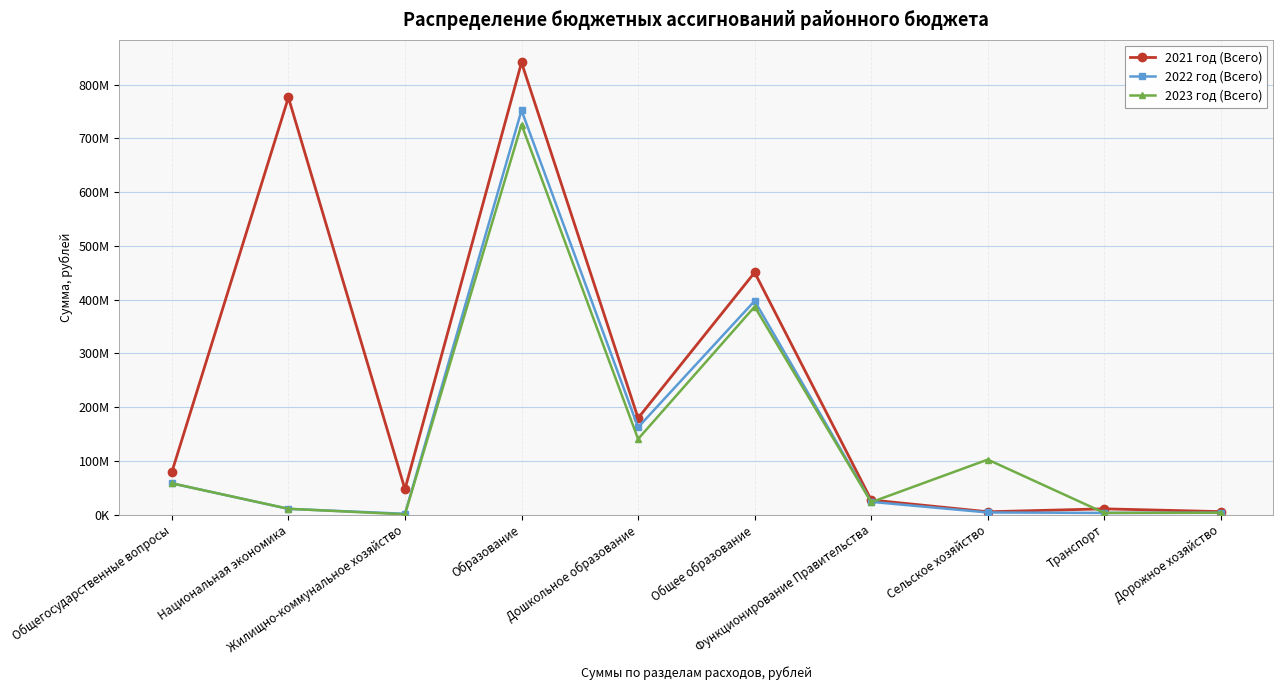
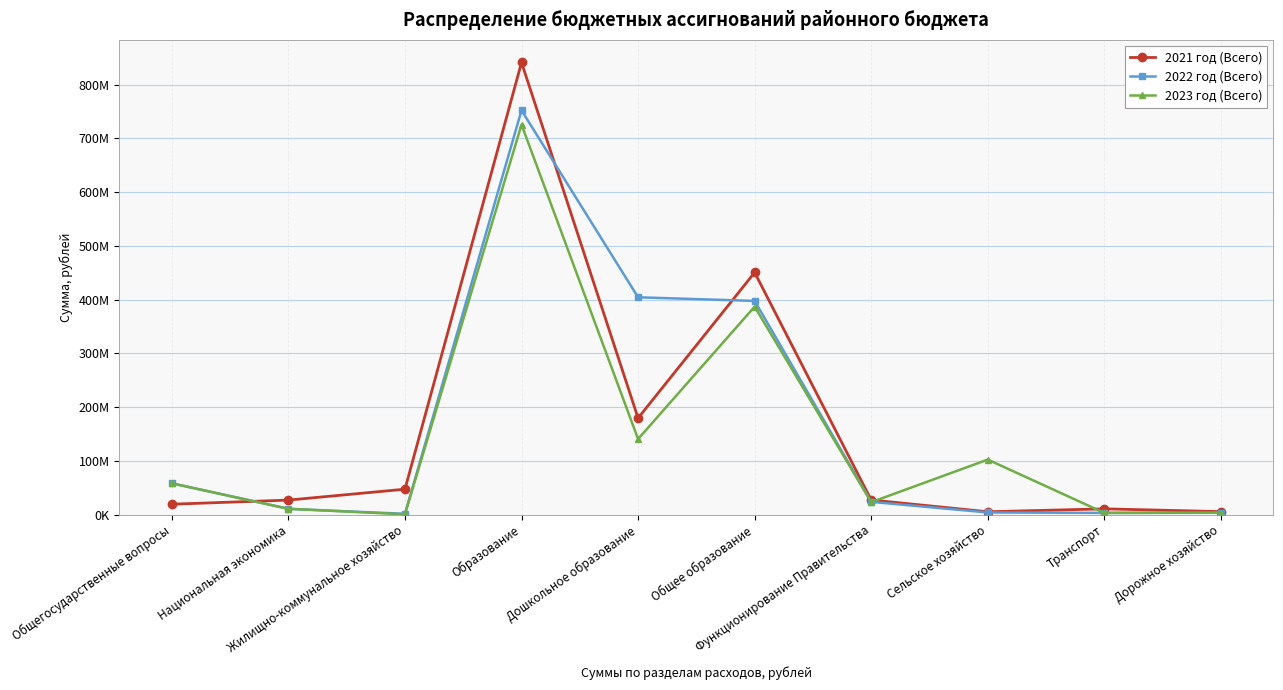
2021 год (Всего), Общегосударственные вопросы: 80000000 -> 20000000
2021 год (Всего), Национальная экономика: 780000000 -> 30000000
2022 год (Всего), Дошкольное образование: 160000000 -> 400000000
